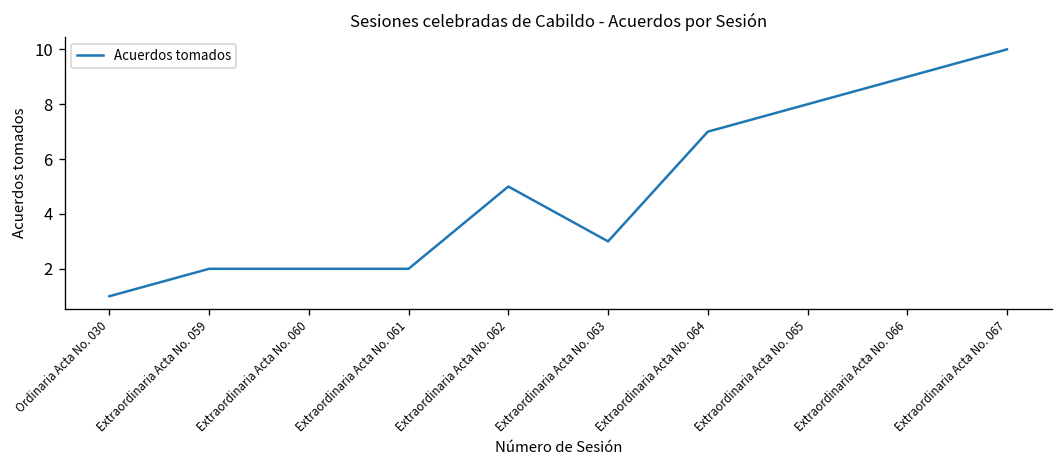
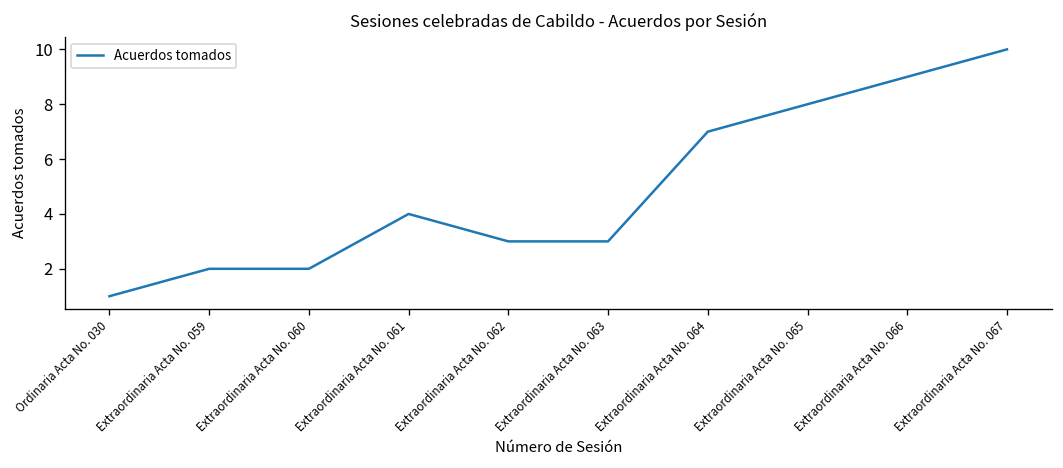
Extraordinaria Acta No. 061: 2 -> 4
Extraordinaria Acta No. 062: 5 -> 3
